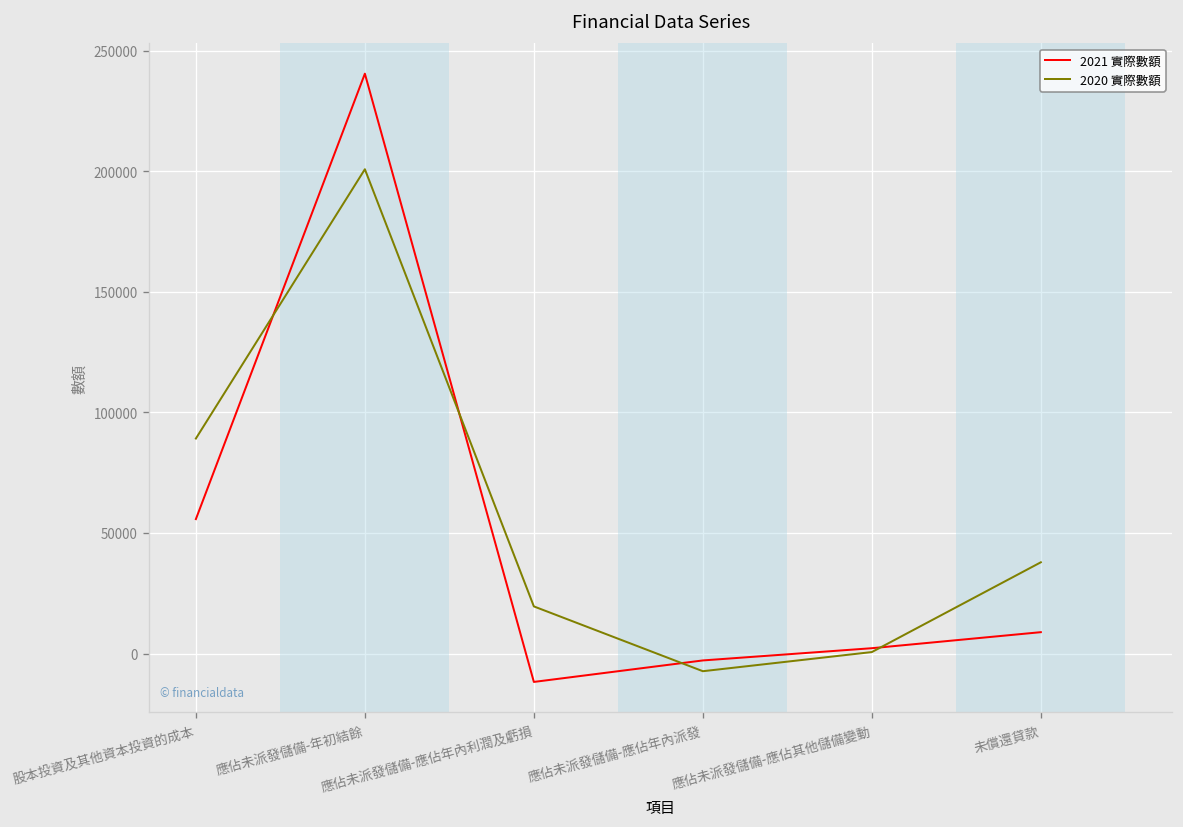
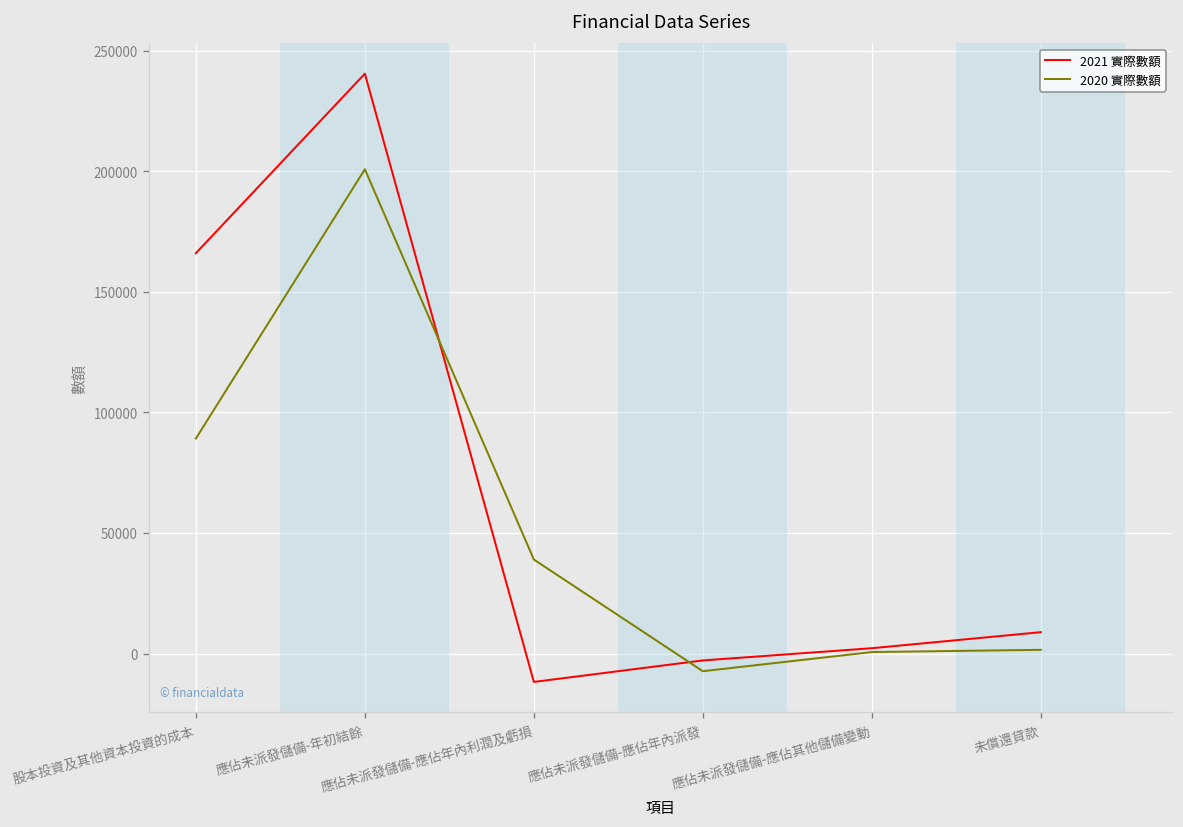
2021 實際數額, 股本投資及其他資本投資的成本: 56000 -> 166000
2020 實際數額, 應佔未派發儲備-應佔年內利潤及虧損: 20000 -> 39000
2020 實際數額, 未償還貸款: 38000 -> 2000
